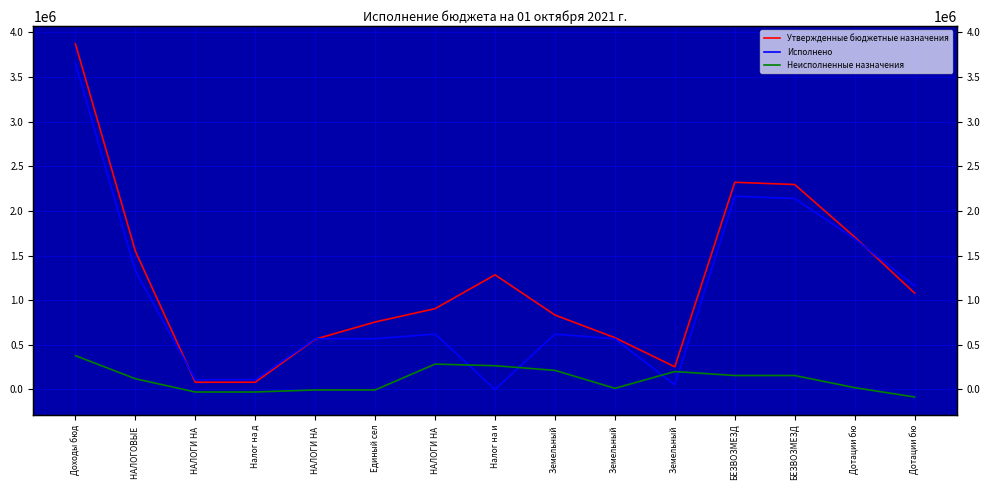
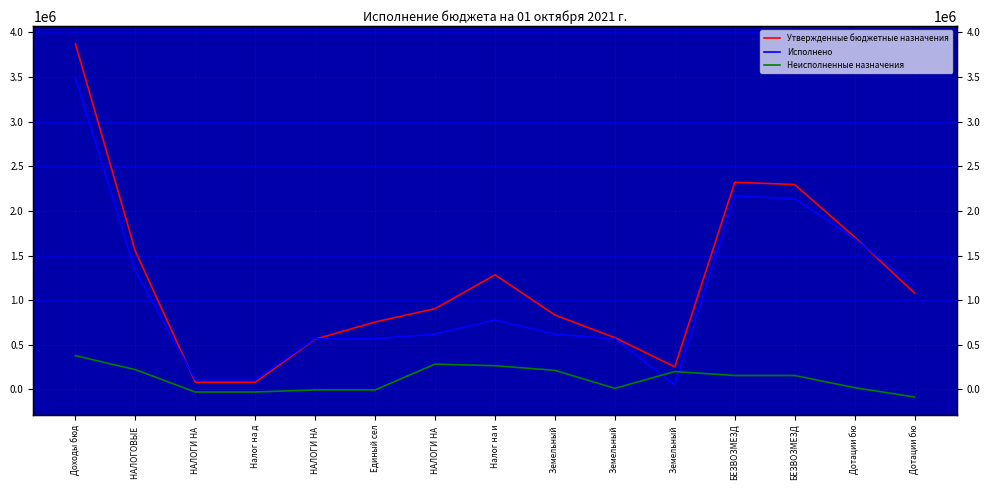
Исполнено, Доходы бюд: 3700000 -> 3500000
Неисполненные назначения, НАЛОГОВЫЕ: 100000 -> 200000
Исполнено, Налог на и: 0 -> 800000
